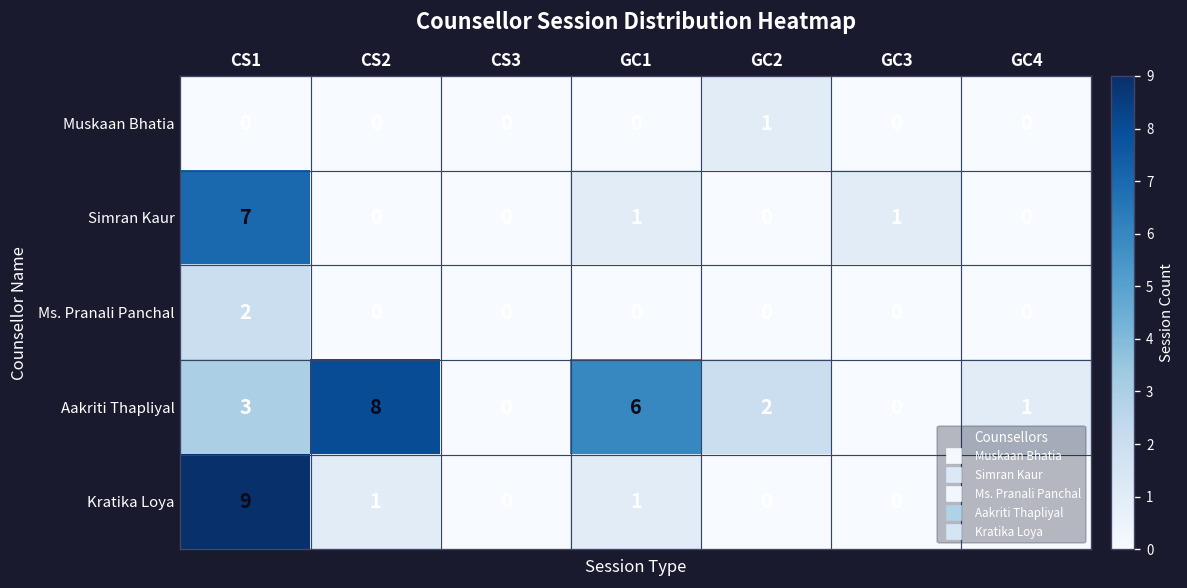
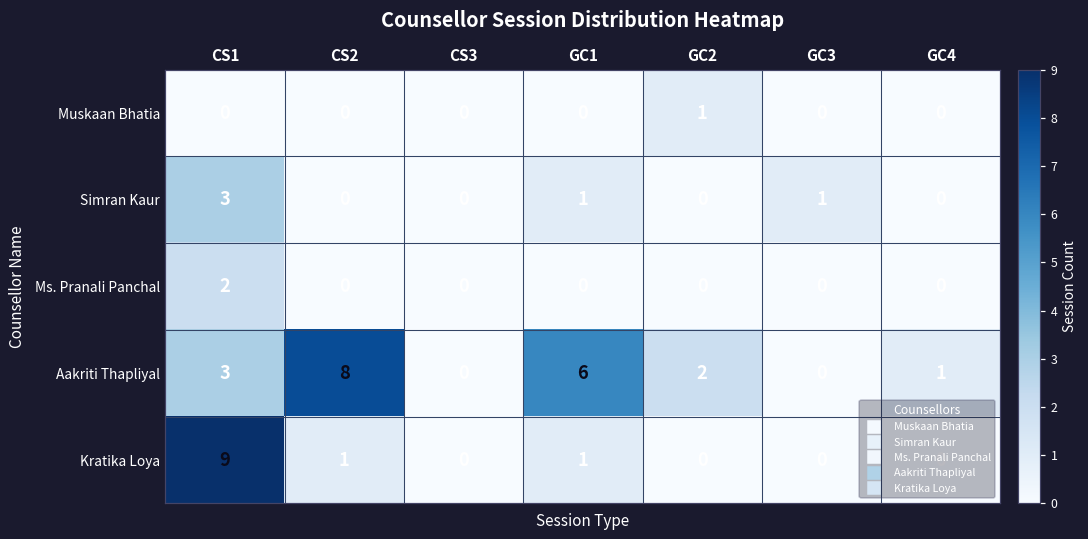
Simran Kaur, CS1: 7 -> 3
